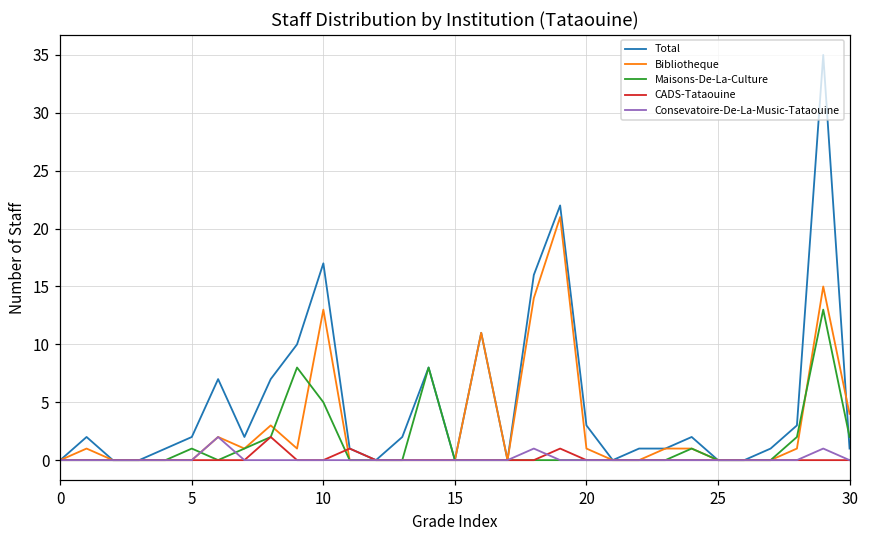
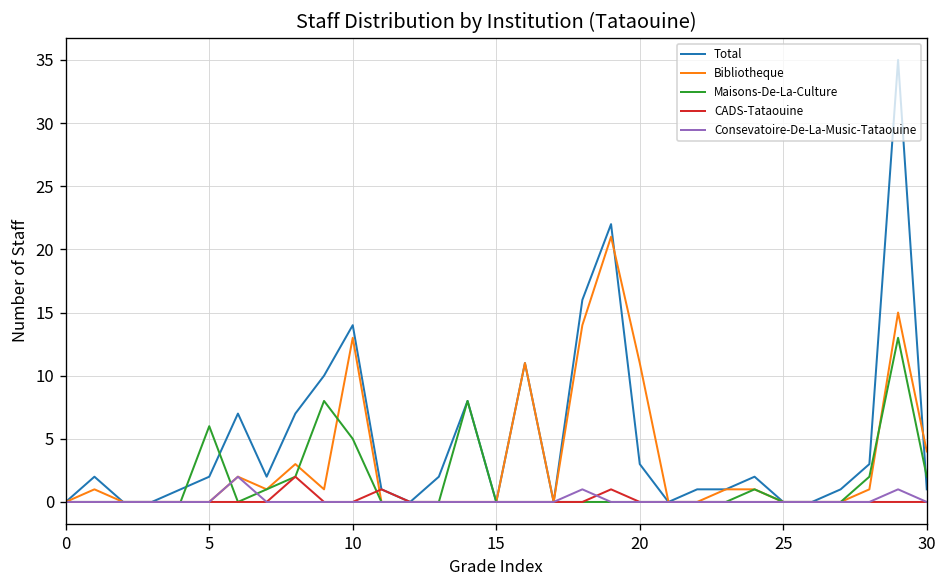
Maisons-De-La-Culture, 5: 1 -> 6
Total, 10: 17 -> 14
Bibliotheque, 20: 1 -> 11
